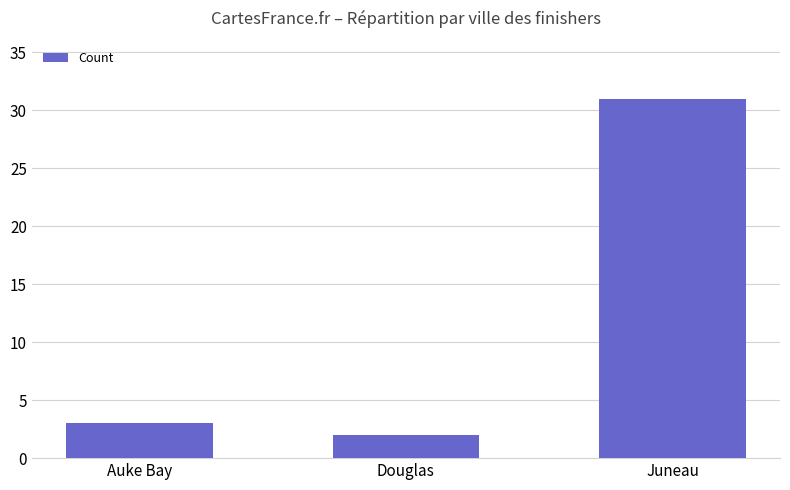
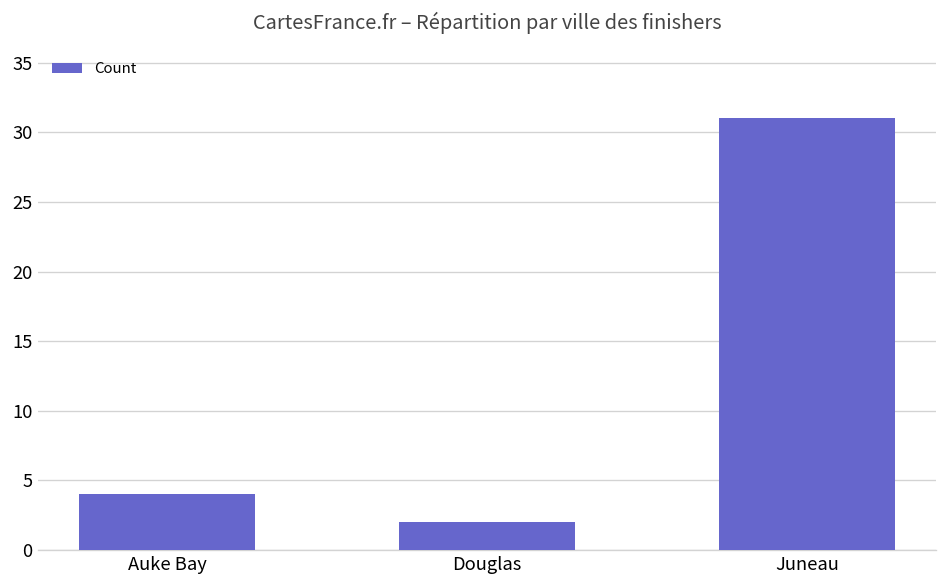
Auke Bay: 3 -> 4
